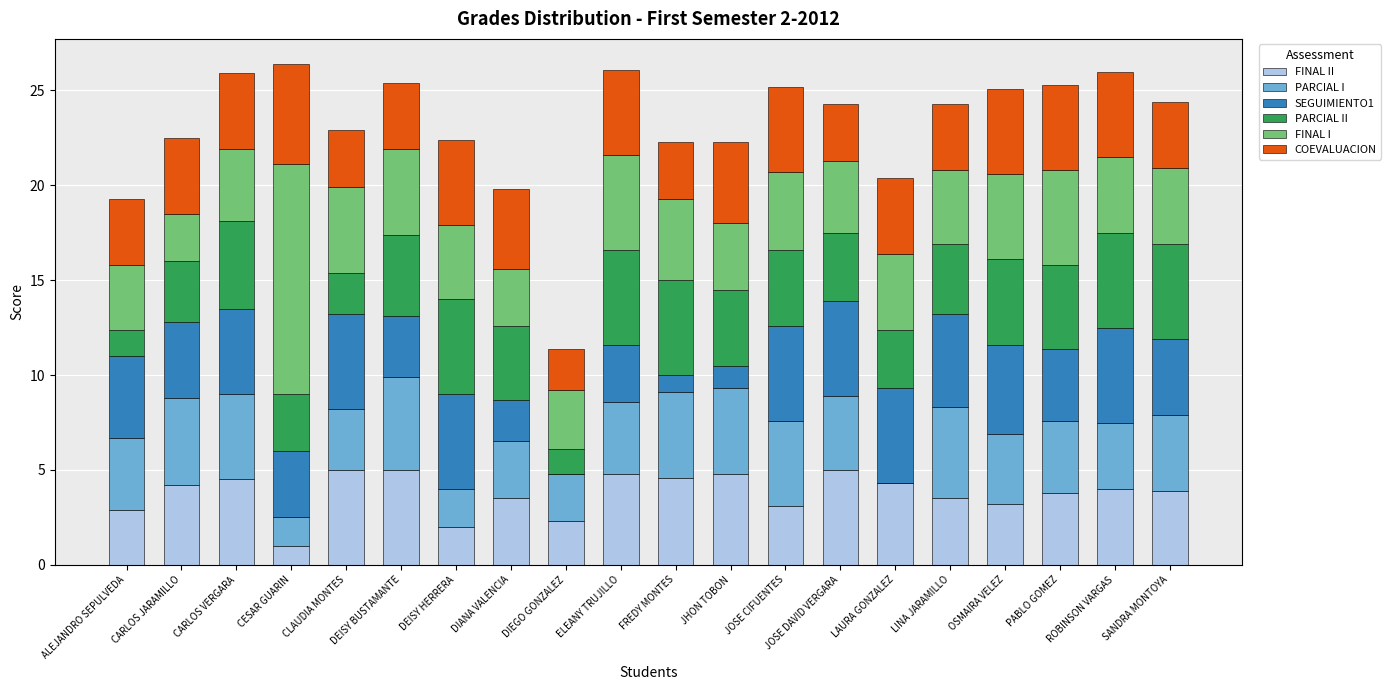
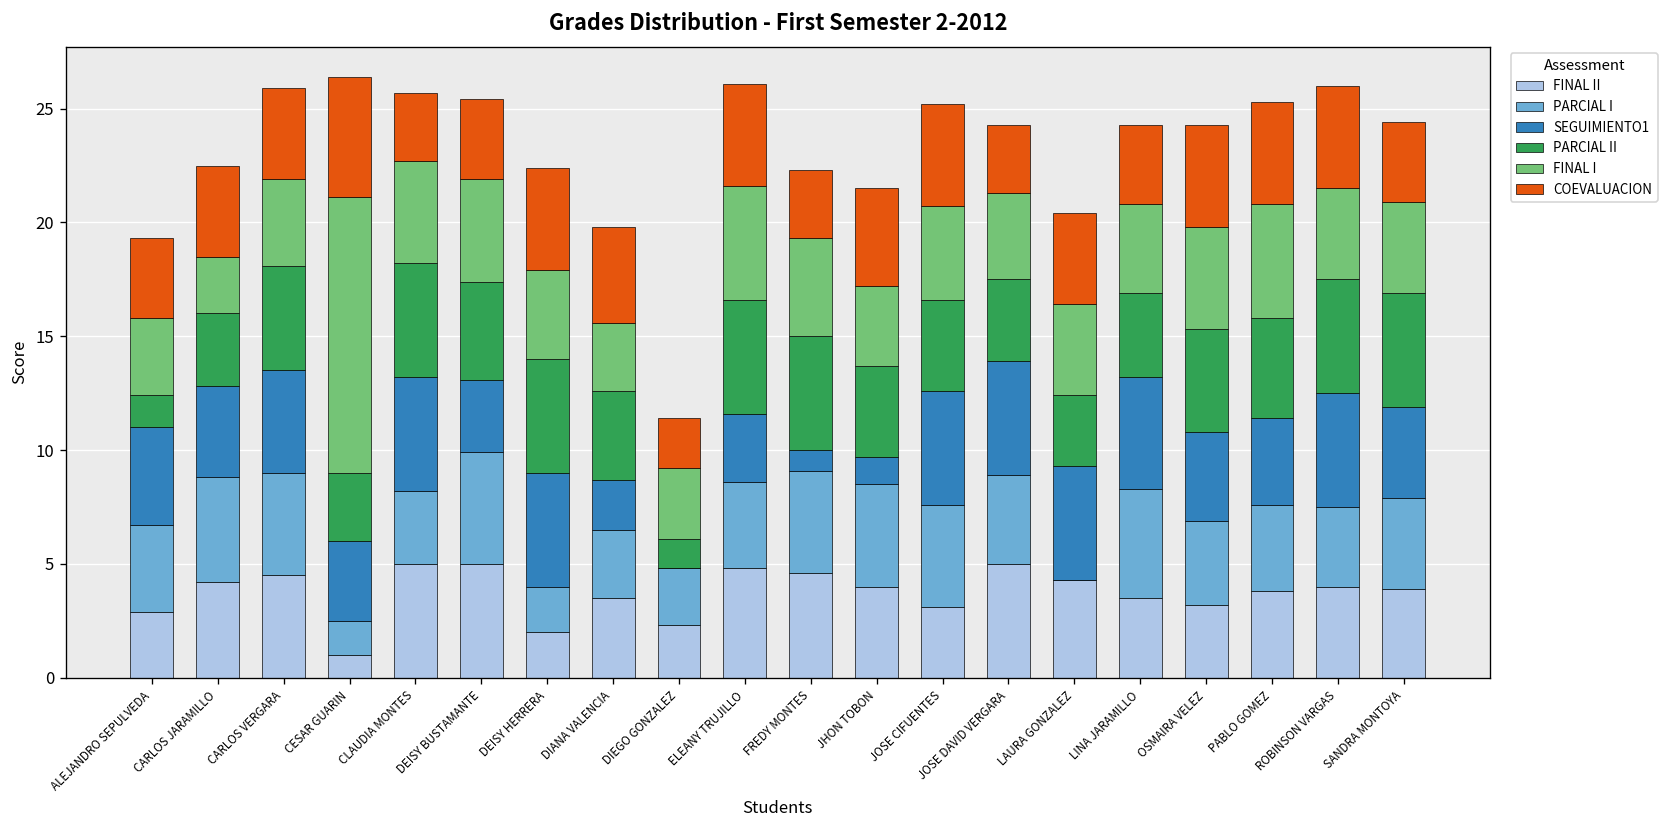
PARCIAL II, CLAUDIA MONTES: 2.2 -> 5.0
FINAL II, JHON TOBON: 4.8 -> 4.0
SEGUIMIENTO1, OSMAIRA VELEZ: 4.7 -> 3.9
